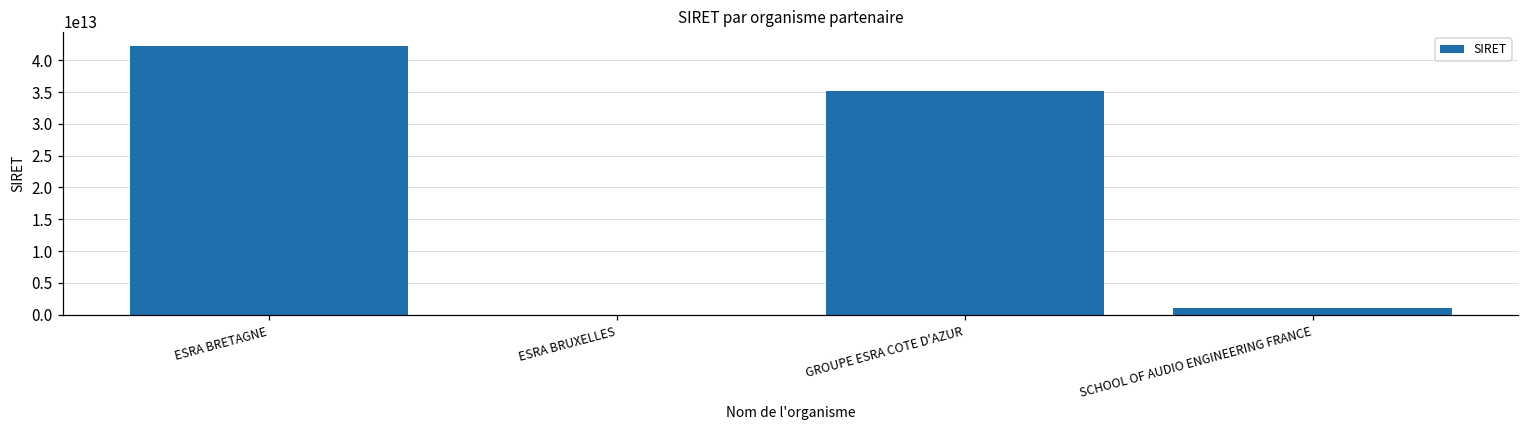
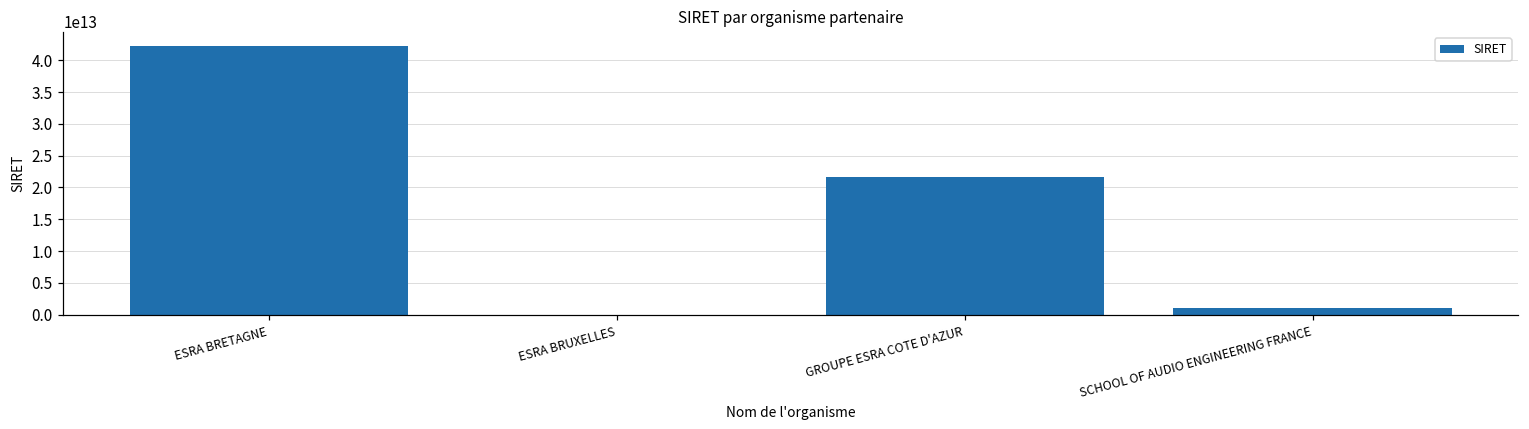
GROUPE ESRA COTE D'AZUR: 35000000000000 -> 22000000000000
